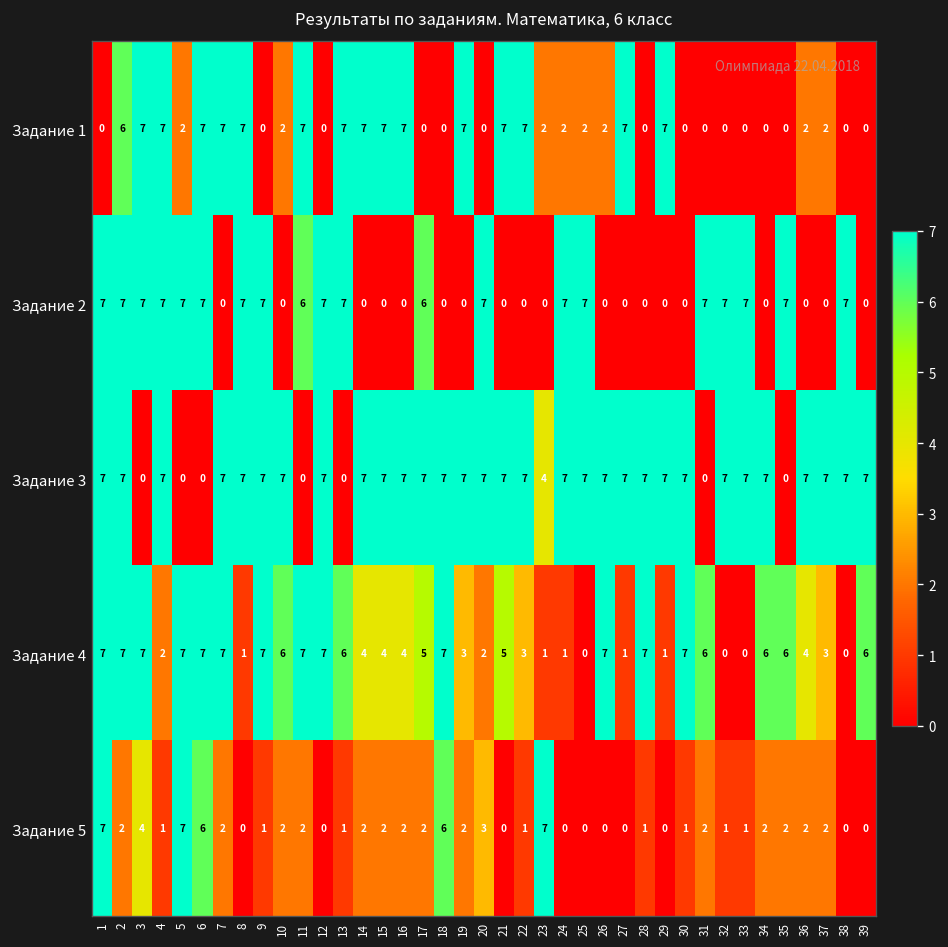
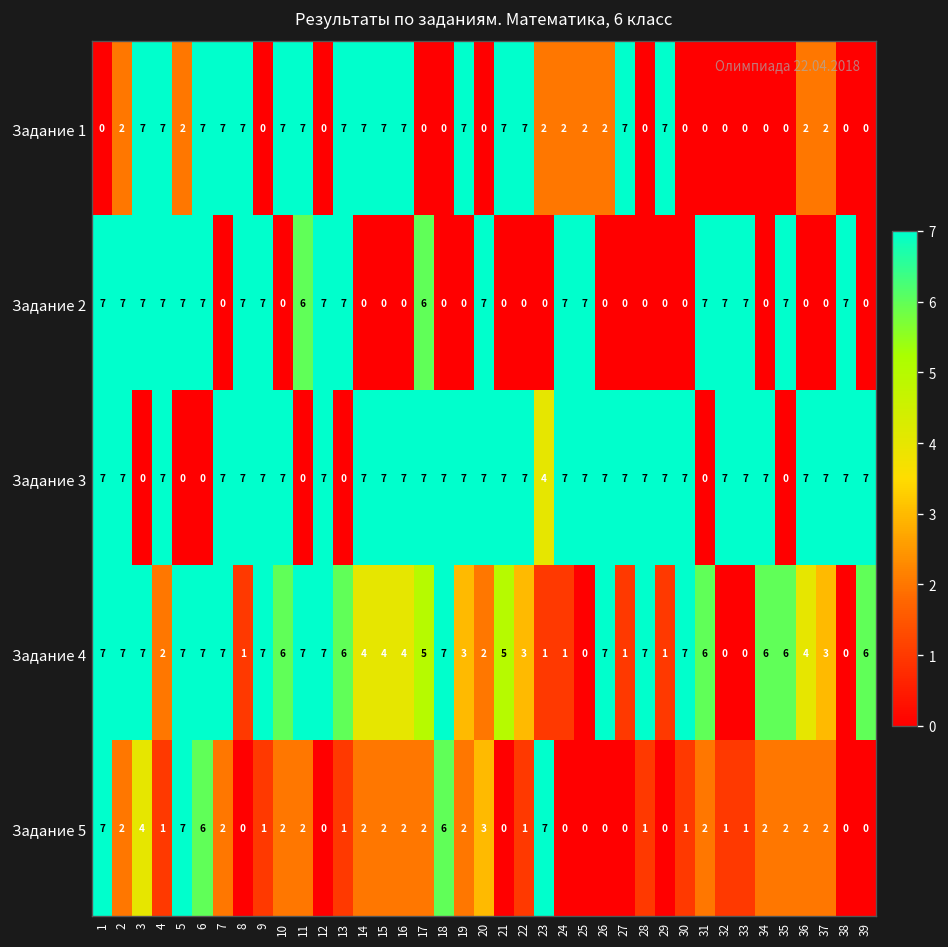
Задание 1, 2: 6 -> 2
Задание 1, 10: 2 -> 7
